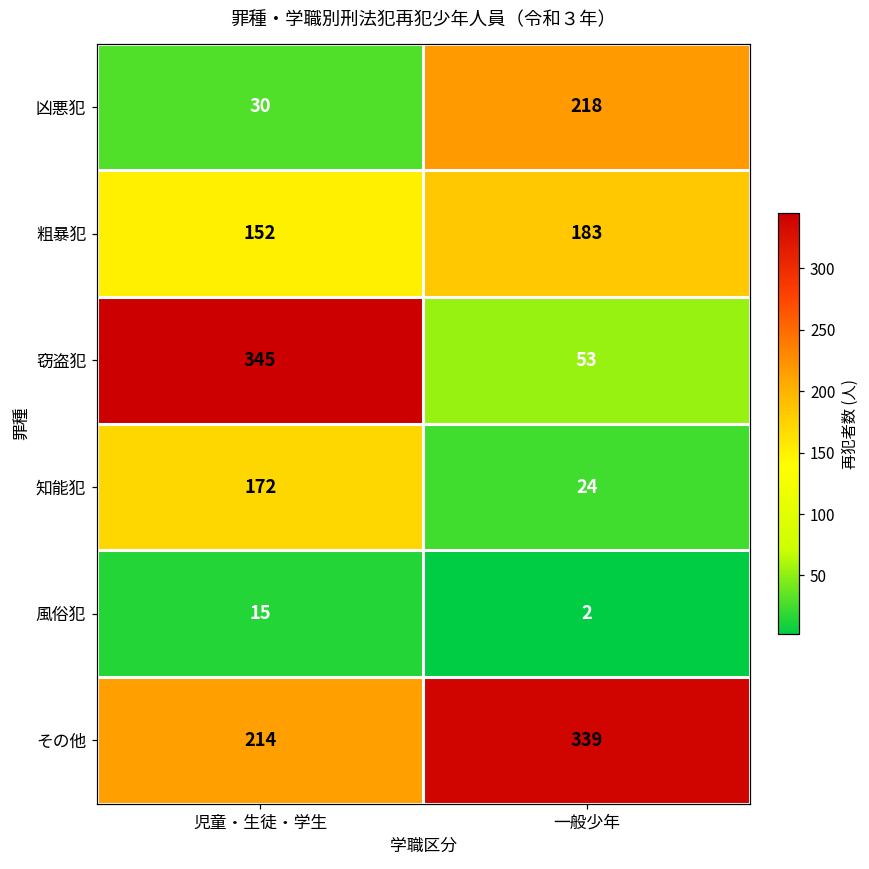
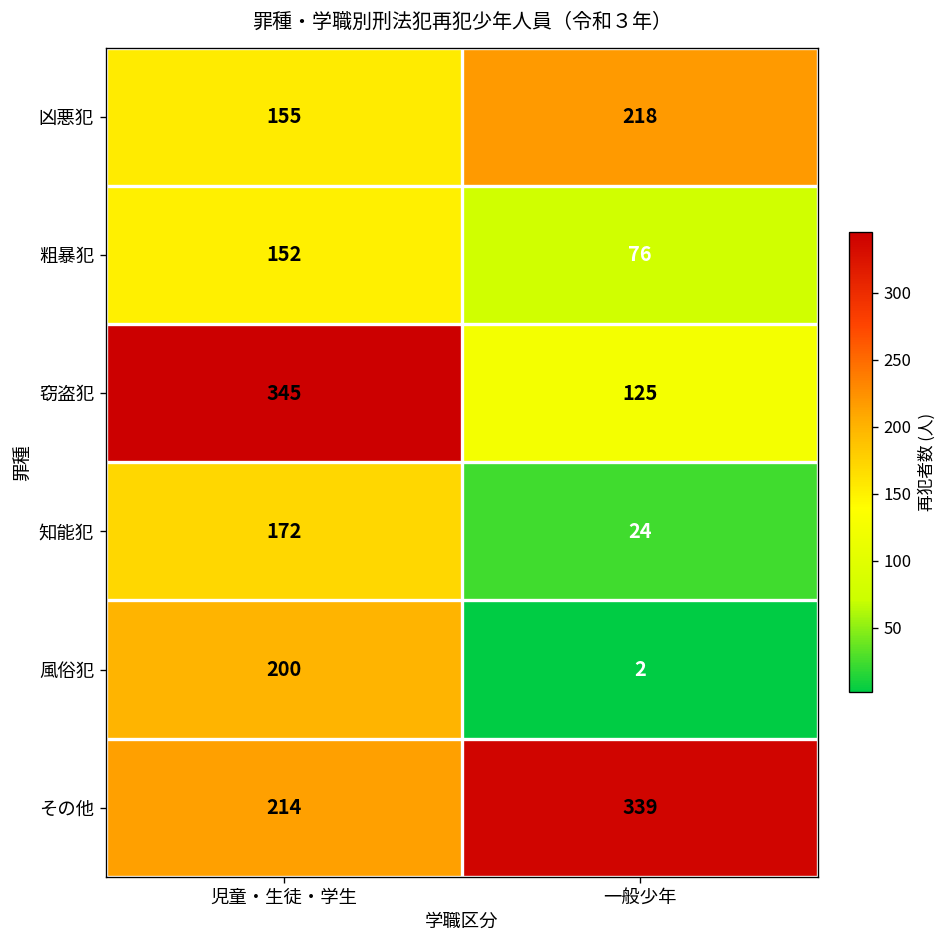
凶悪犯, 児童・生徒・学生: 30 -> 155
粗暴犯, 一般少年: 183 -> 76
窃盗犯, 一般少年: 53 -> 125
風俗犯, 児童・生徒・学生: 15 -> 200
